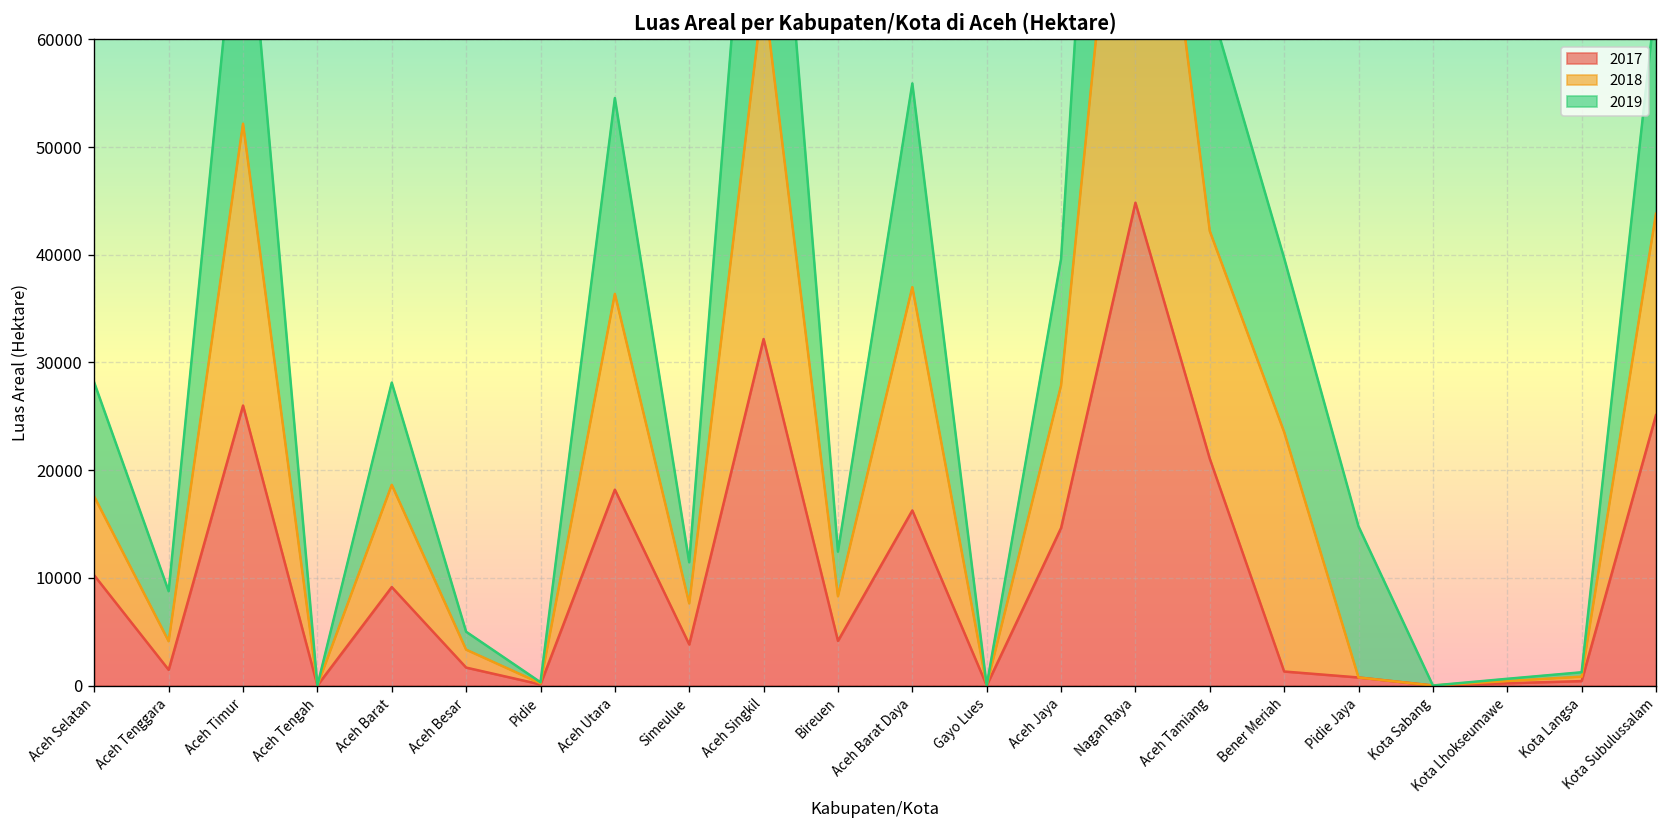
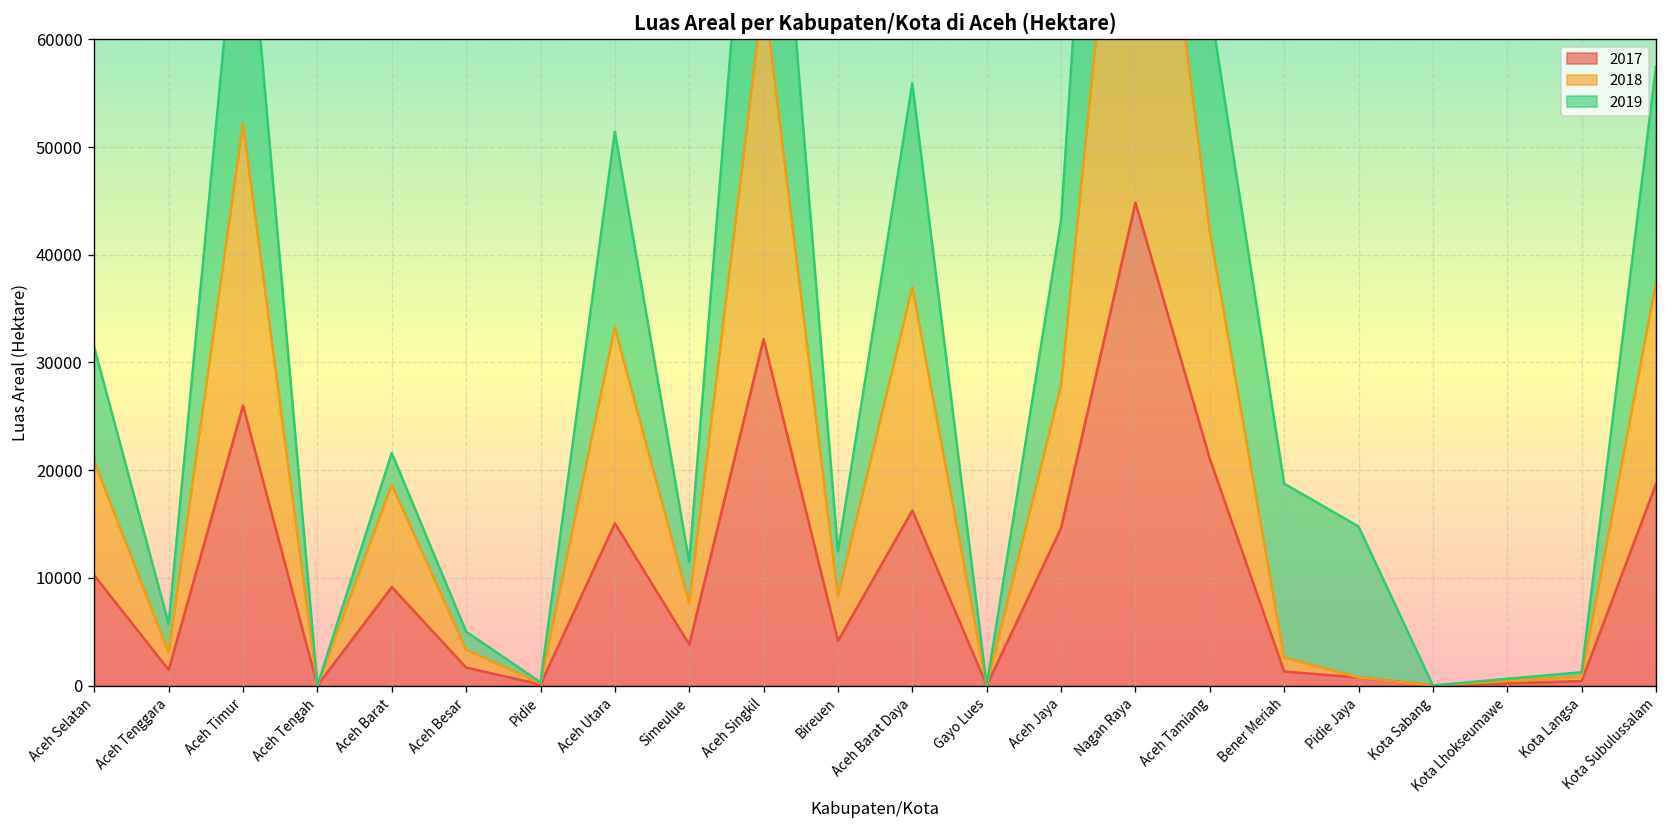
2018, Aceh Selatan: 7000 -> 11000
2018, Aceh Tenggara: 3000 -> 2000
2019, Aceh Tenggara: 5000 -> 3000
2019, Aceh Barat: 9000 -> 3000
2017, Aceh Utara: 18000 -> 15000
2019, Aceh Jaya: 12000 -> 15000
2018, Bener Meriah: 22000 -> 1000
2017, Kota Subulussalam: 25000 -> 19000
